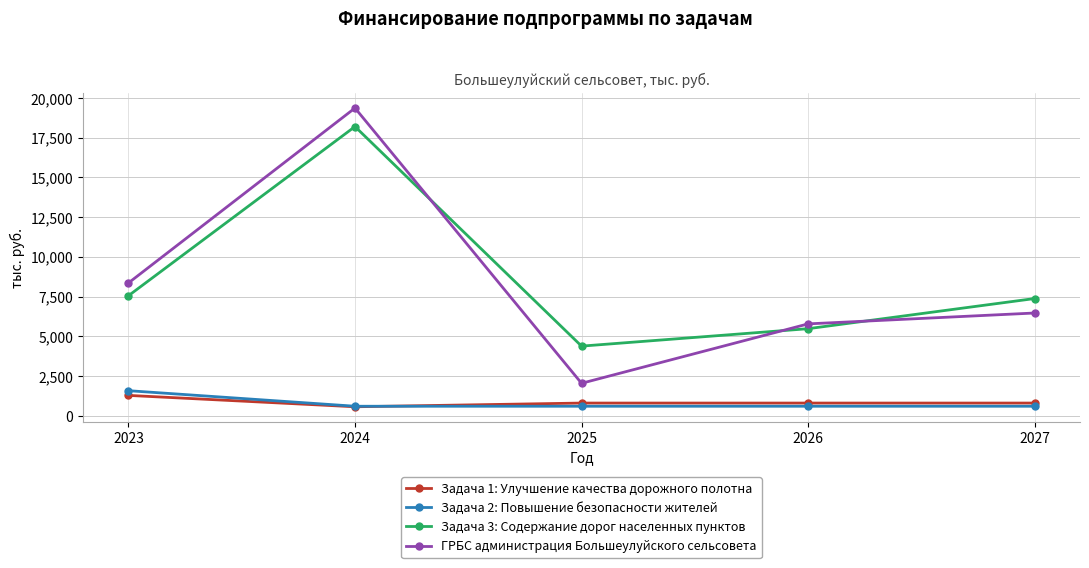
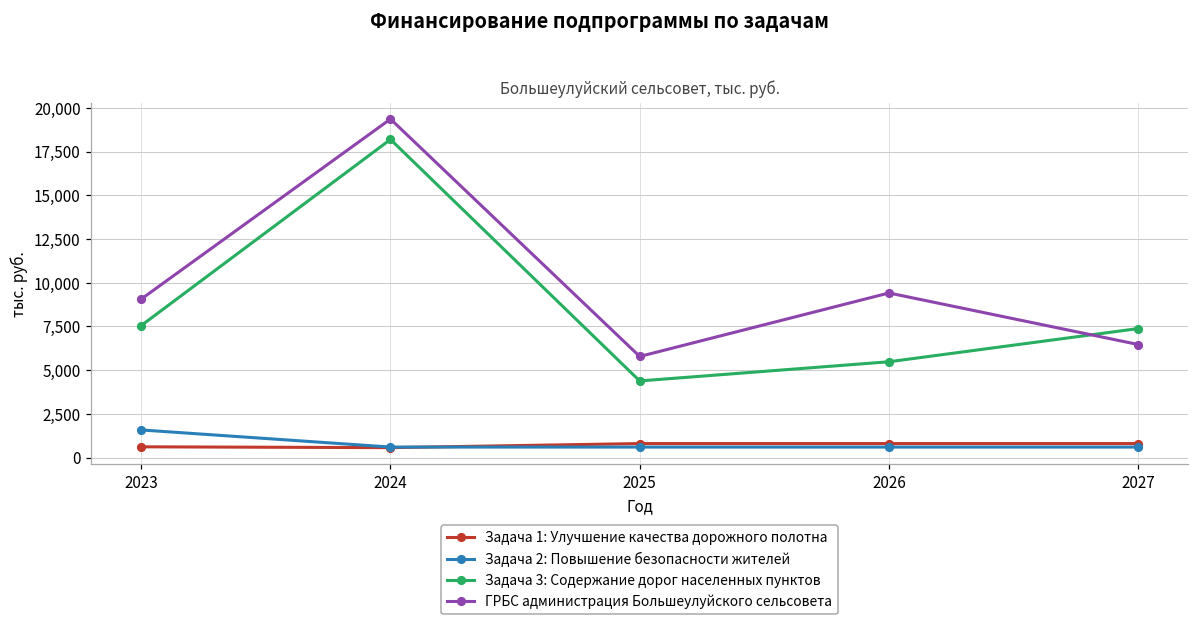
Задача 1: Улучшение качества дорожного полотна, 2023: 1,300 -> 600
ГРБС администрация Большеулуйского сельсовета, 2023: 8,400 -> 9,100
ГРБС администрация Большеулуйского сельсовета, 2025: 2,000 -> 5,800
ГРБС администрация Большеулуйского сельсовета, 2026: 5,800 -> 9,400
